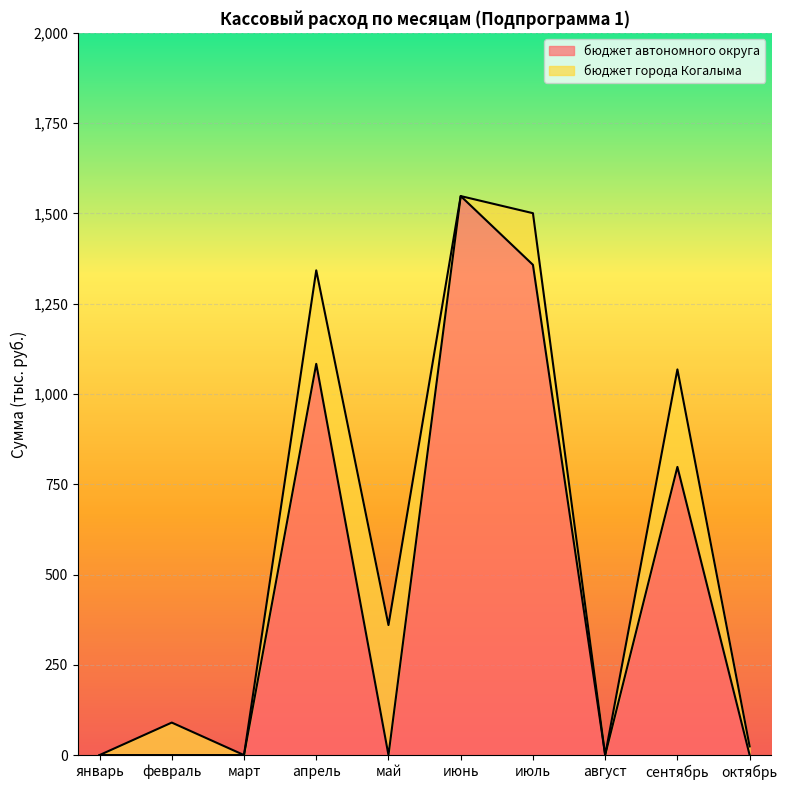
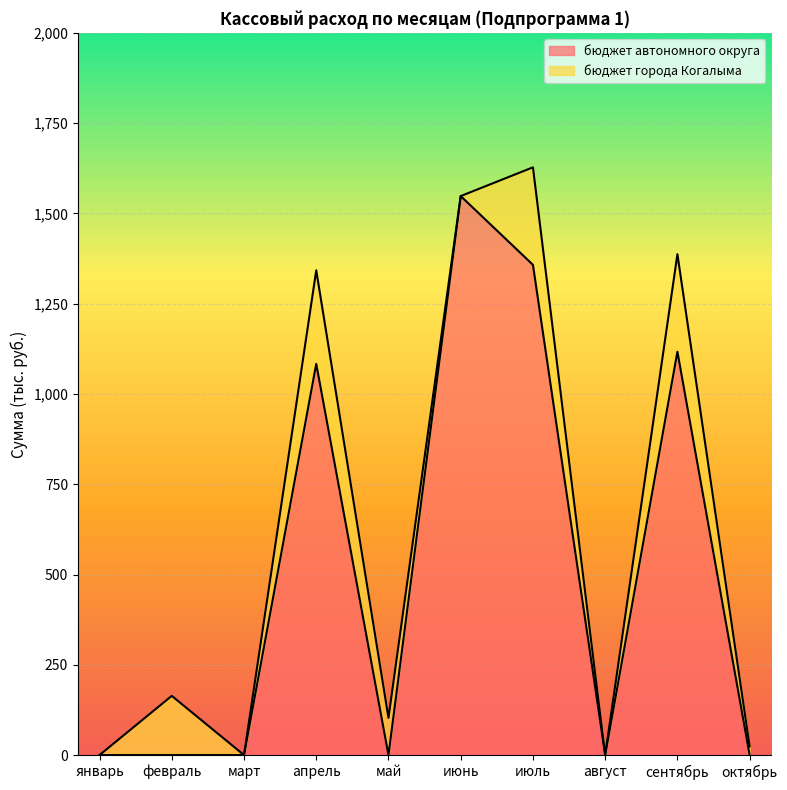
бюджет города Когалыма, февраль: 90 -> 160
бюджет города Когалыма, май: 360 -> 100
бюджет города Когалыма, июль: 140 -> 270
бюджет автономного округа, сентябрь: 800 -> 1,120
